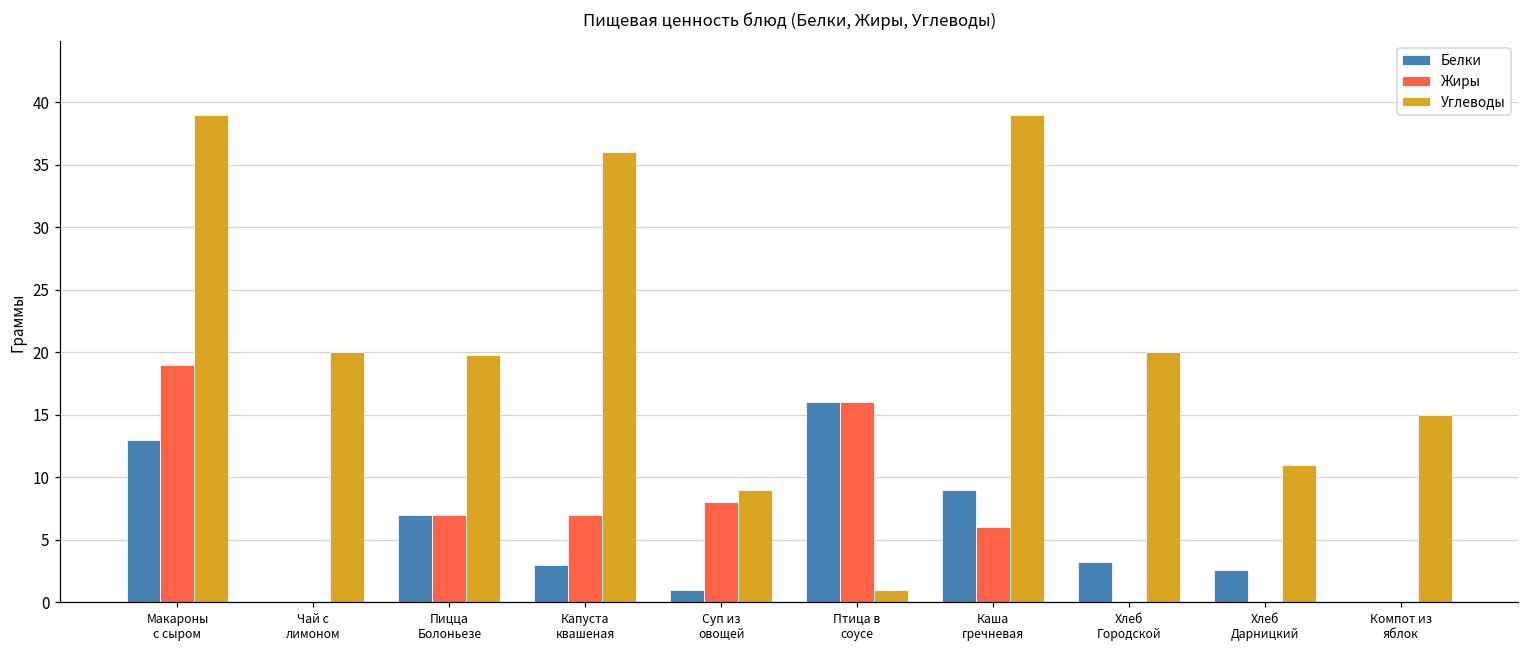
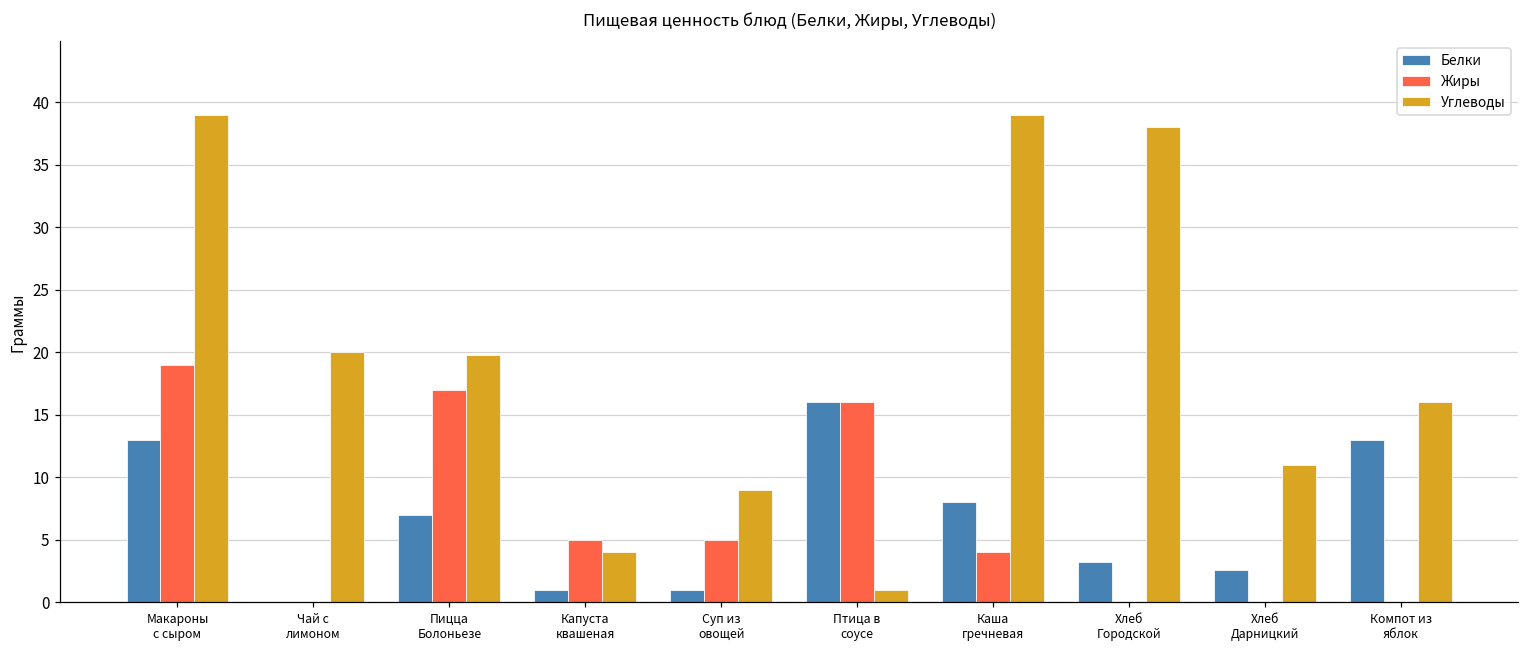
Жиры, Пицца Болоньезе: 7 -> 17
Белки, Капуста квашеная: 3 -> 1
Жиры, Капуста квашеная: 7 -> 5
Углеводы, Капуста квашеная: 36 -> 4
Жиры, Суп из овощей: 8 -> 5
Белки, Каша гречневая: 9 -> 8
Жиры, Каша гречневая: 6 -> 4
Углеводы, Хлеб Городской: 20 -> 38
Белки, Компот из яблок: 0 -> 13
Углеводы, Компот из яблок: 15 -> 16
